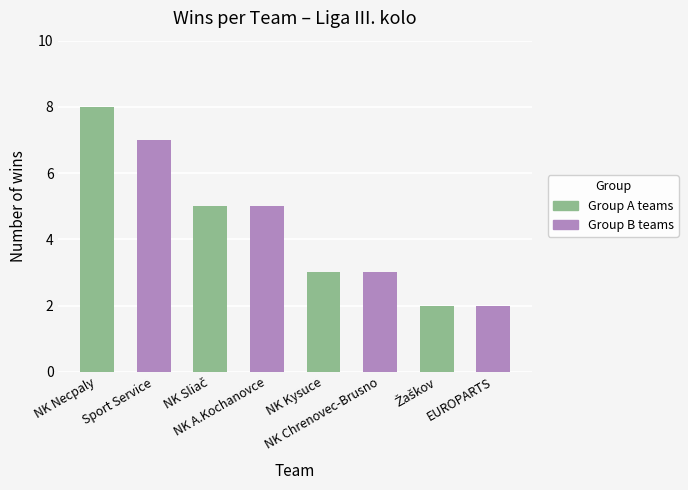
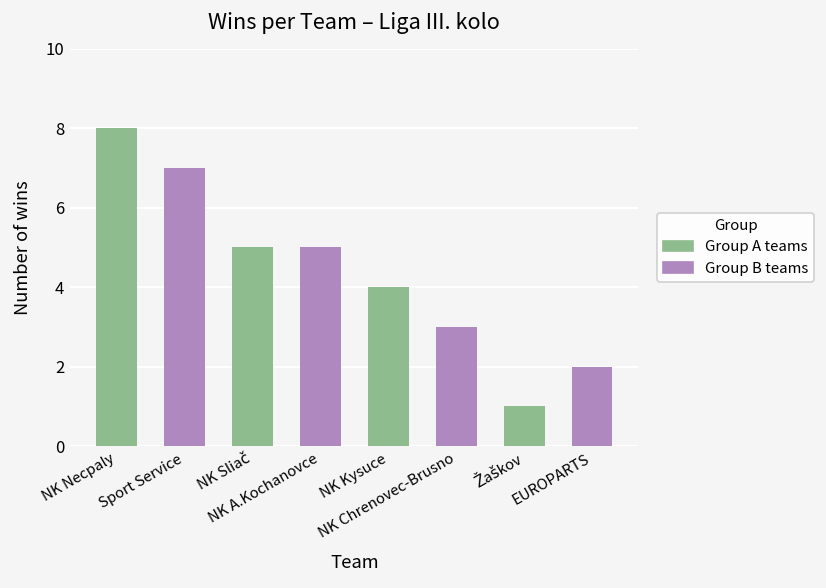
NK Kysuce: 3 -> 4
Žaškov: 2 -> 1
